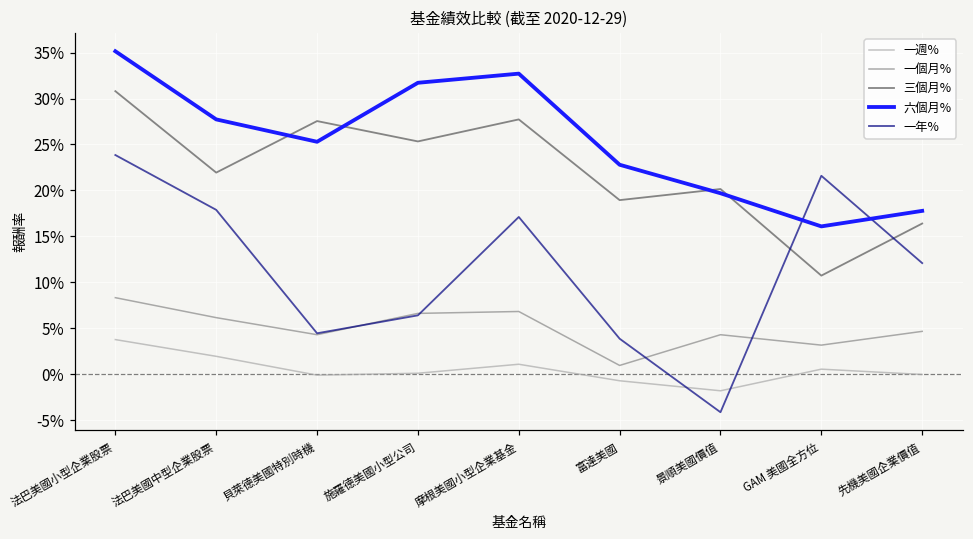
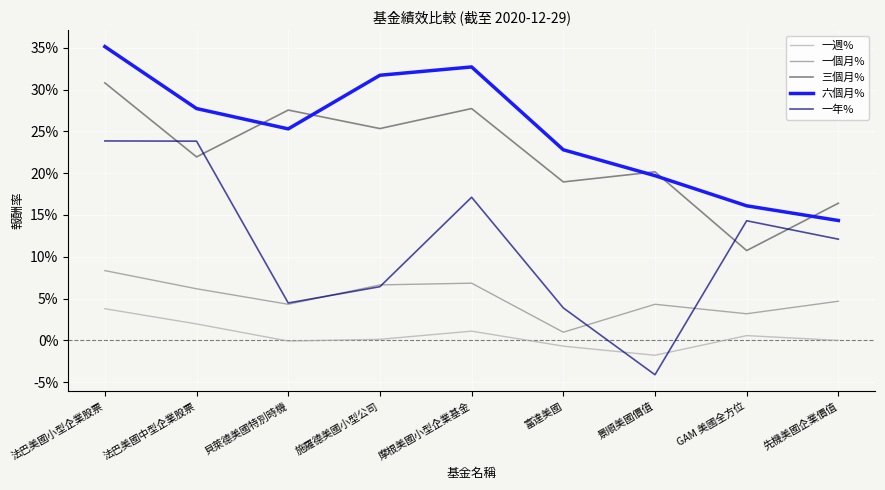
一年%, 法巴美國中型企業股票: 18% -> 24%
一年%, GAM 美國全方位: 22% -> 14%
六個月%, 先機美國企業價值: 18% -> 14%
